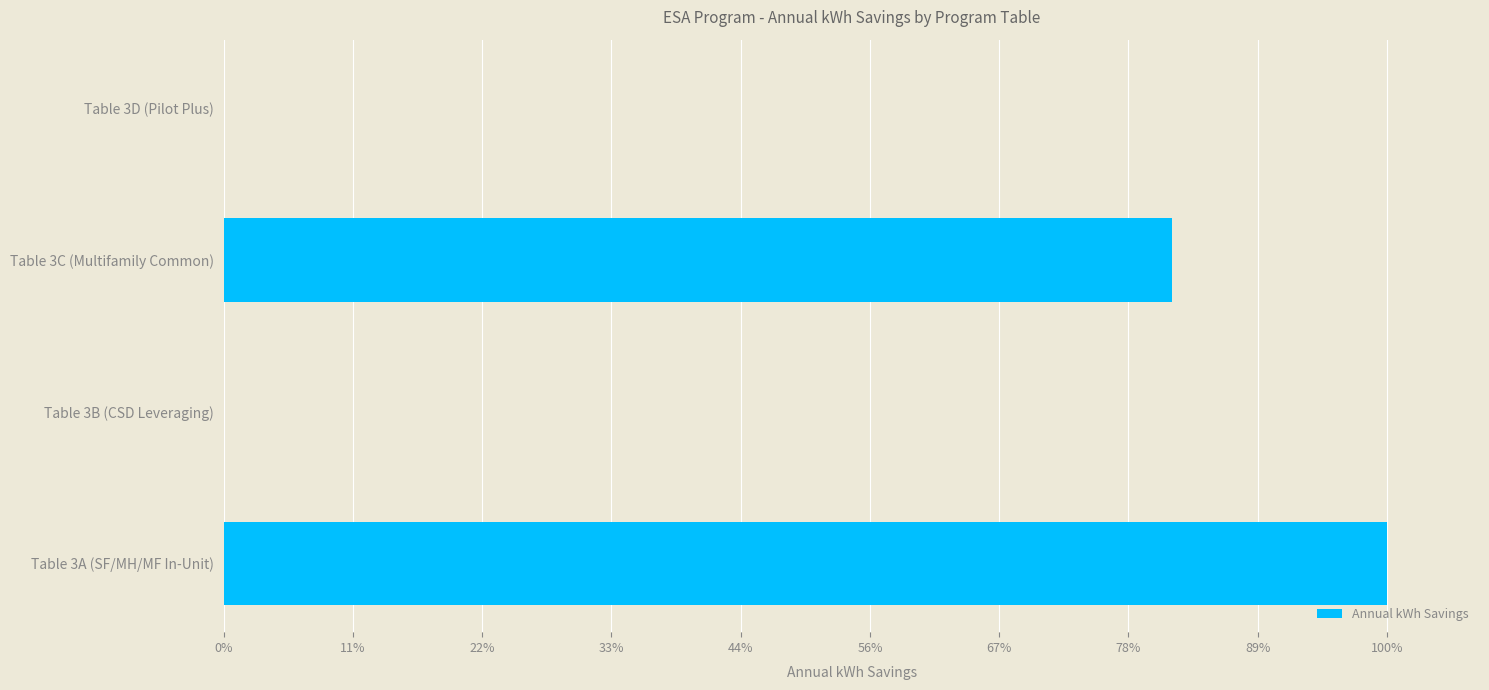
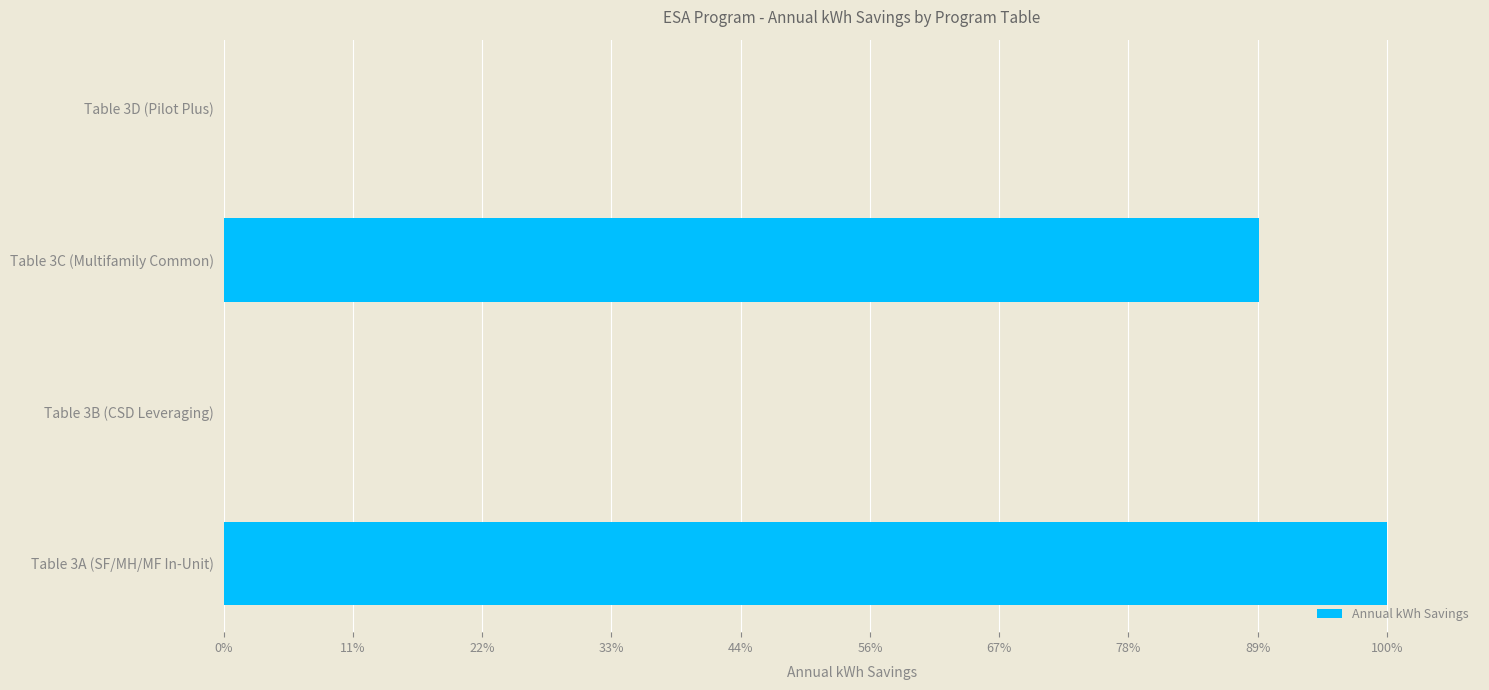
Table 3C (Multifamily Common): 81.5% -> 89.0%
